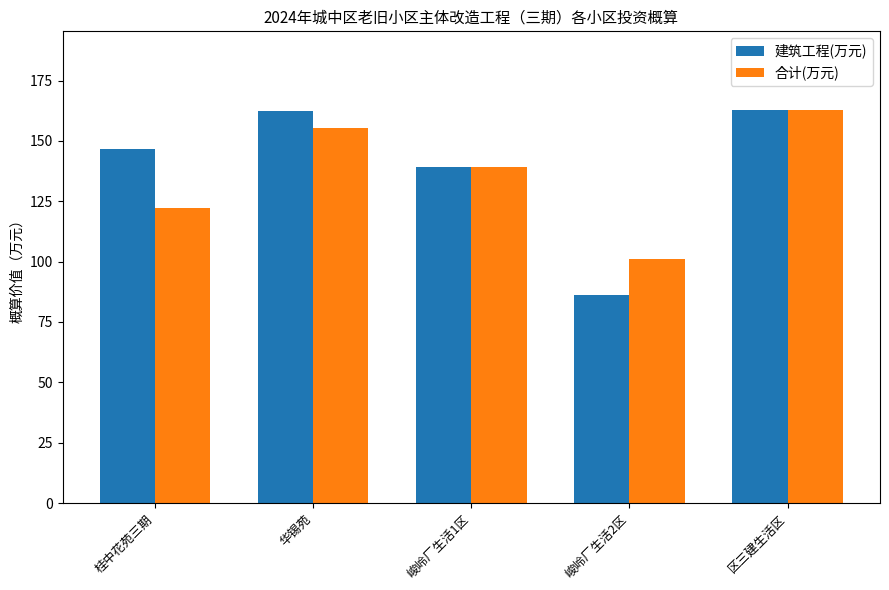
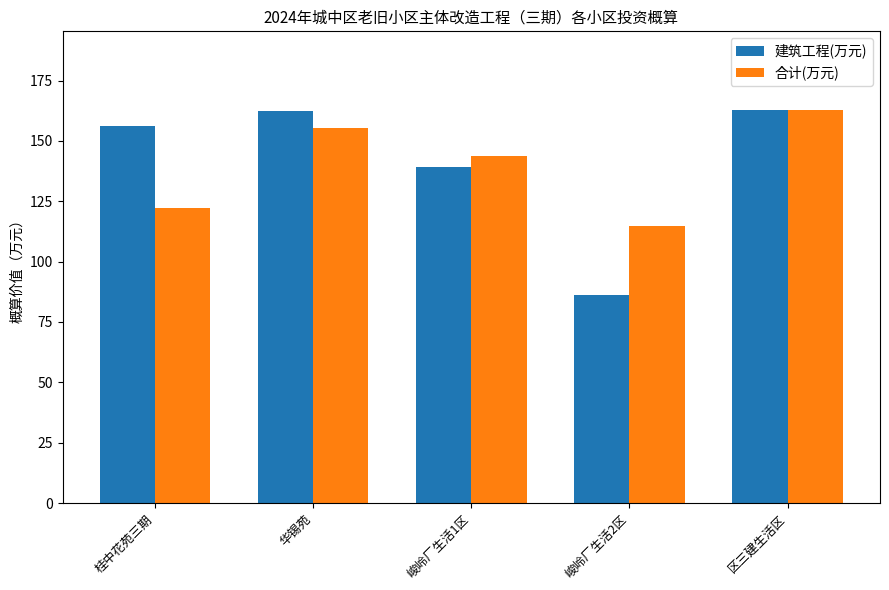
建筑工程(万元), 桂中花苑三期: 147 -> 156
合计(万元), 峻岭厂生活1区: 139 -> 144
合计(万元), 峻岭厂生活2区: 101 -> 115
